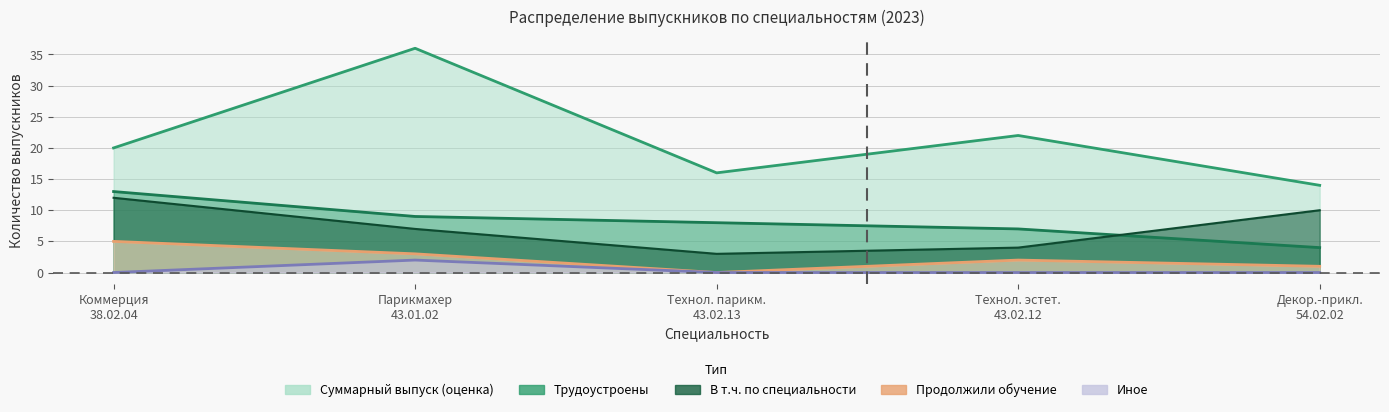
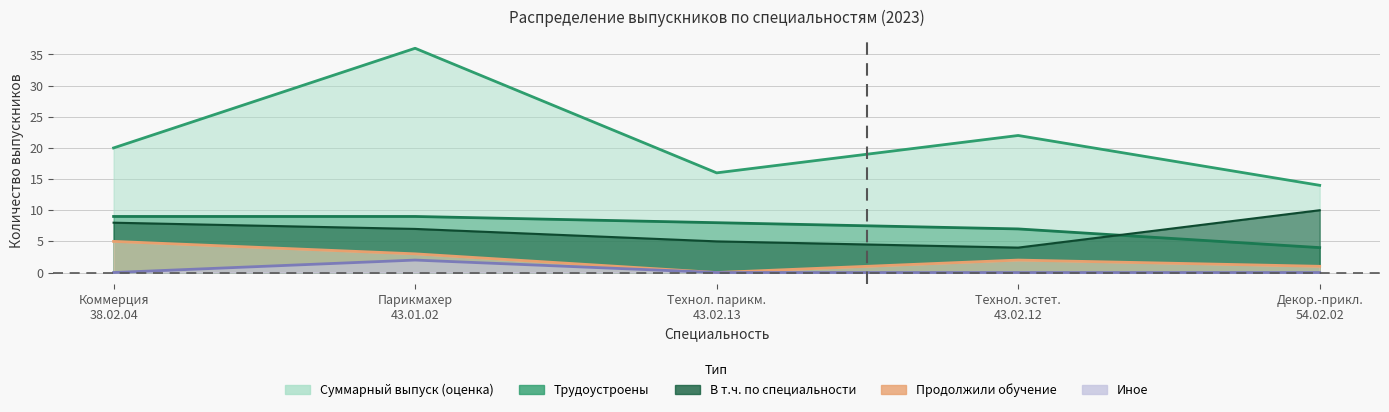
Трудоустроены, Коммерция 38.02.04: 13 -> 9
В т.ч. по специальности, Коммерция 38.02.04: 12 -> 8
В т.ч. по специальности, Технол. парикм. 43.02.13: 3 -> 5
